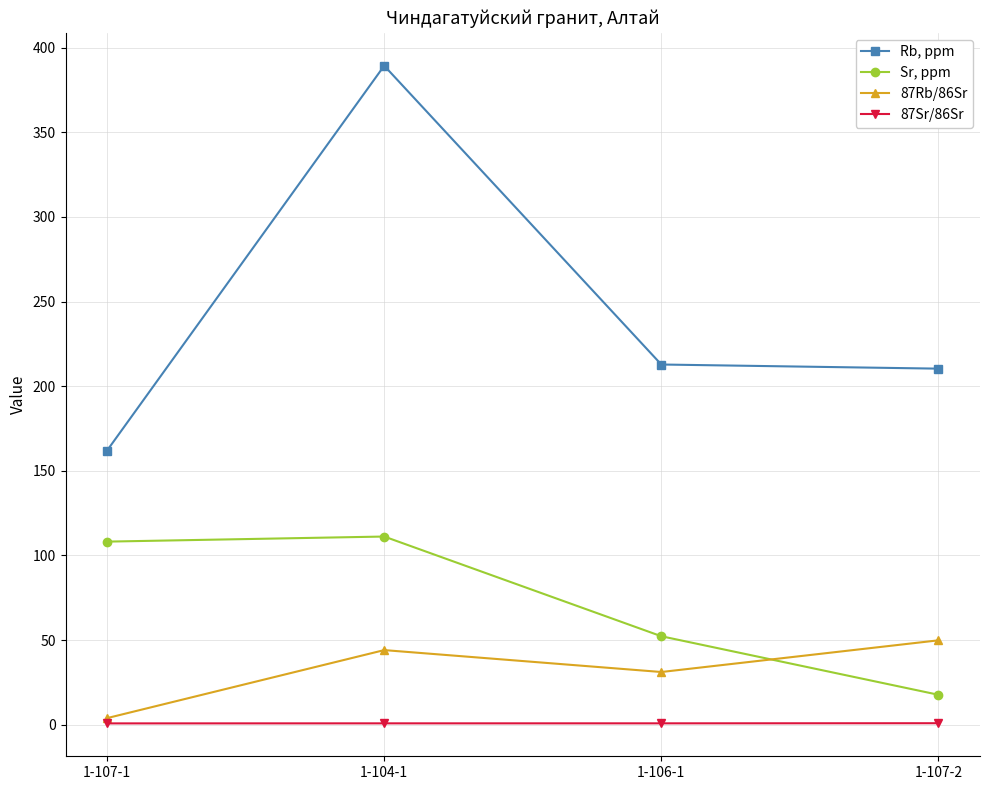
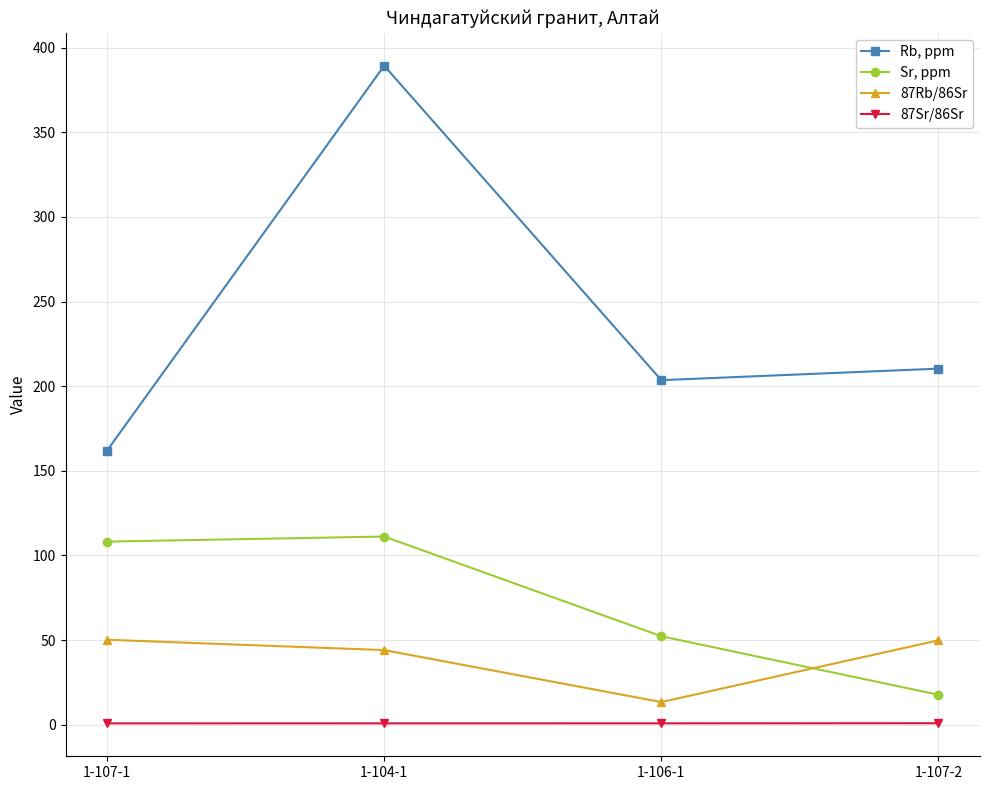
87Rb/86Sr, 1-107-1: 4 -> 50
Rb, ppm, 1-106-1: 213 -> 204
87Rb/86Sr, 1-106-1: 31 -> 13
